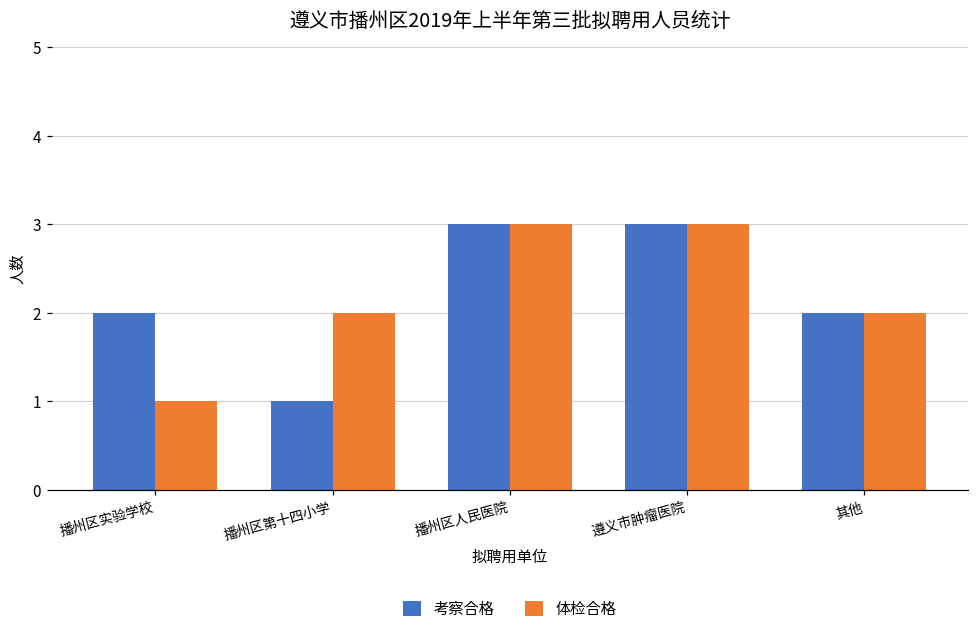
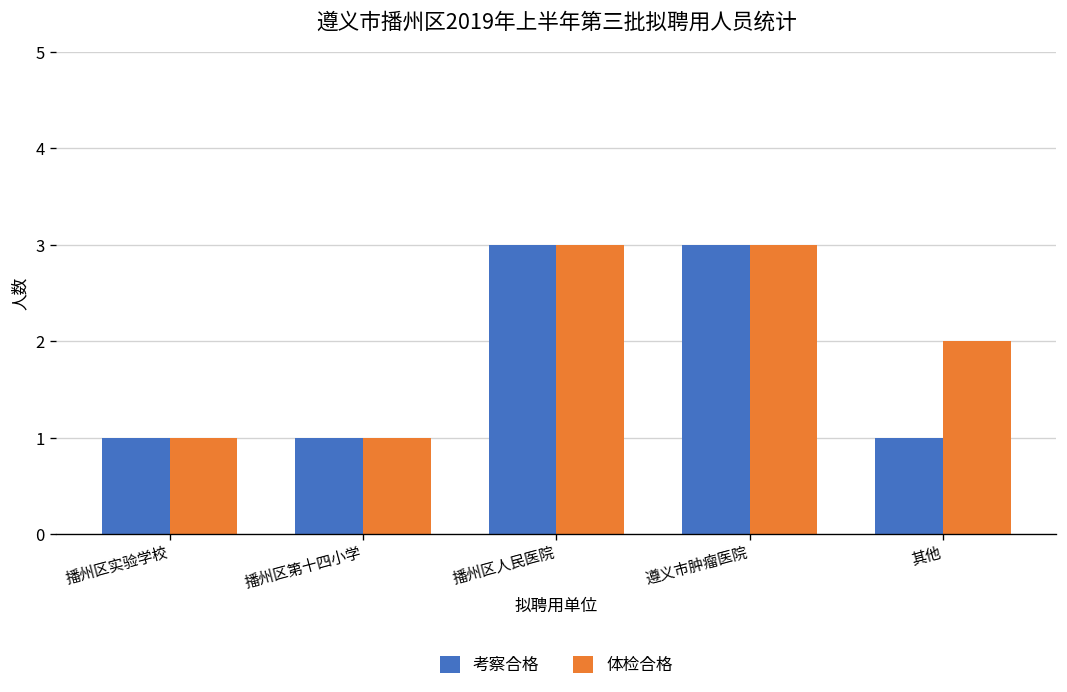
考察合格, 播州区实验学校: 2 -> 1
体检合格, 播州区第十四小学: 2 -> 1
考察合格, 其他: 2 -> 1
